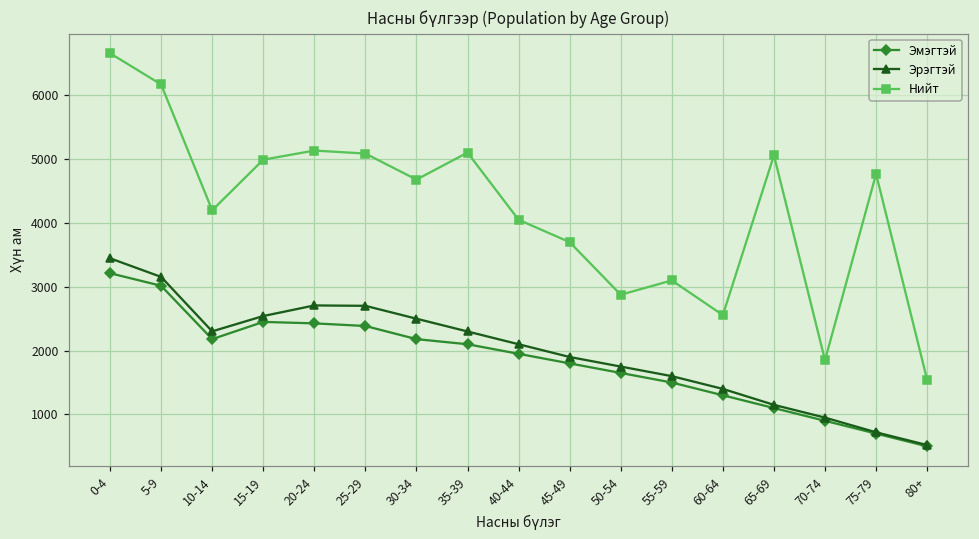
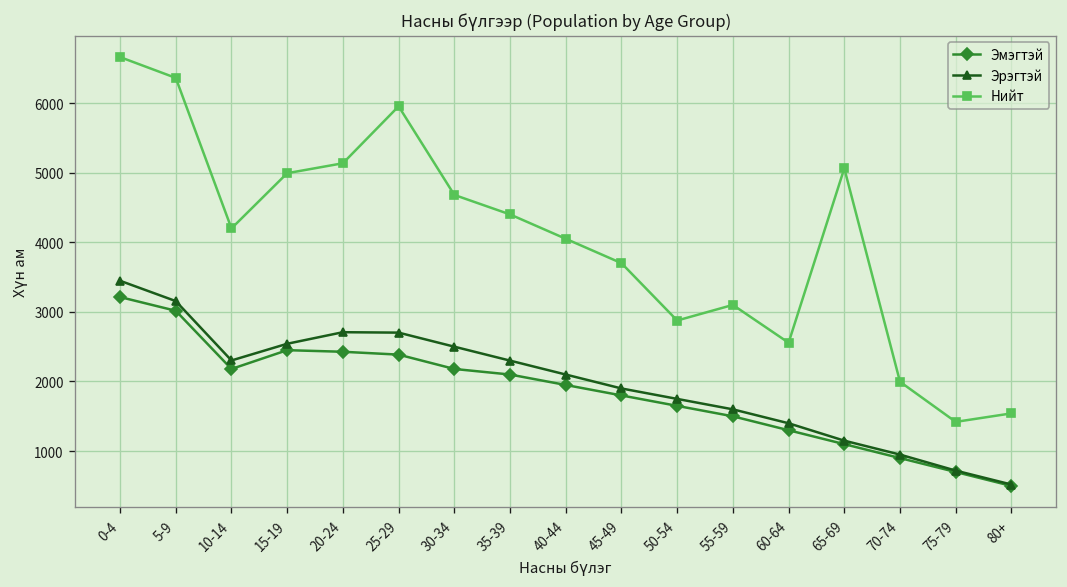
Нийт, 5-9: 6200 -> 6400
Нийт, 25-29: 5100 -> 6000
Нийт, 35-39: 5100 -> 4400
Нийт, 70-74: 1900 -> 2000
Нийт, 75-79: 4800 -> 1400
